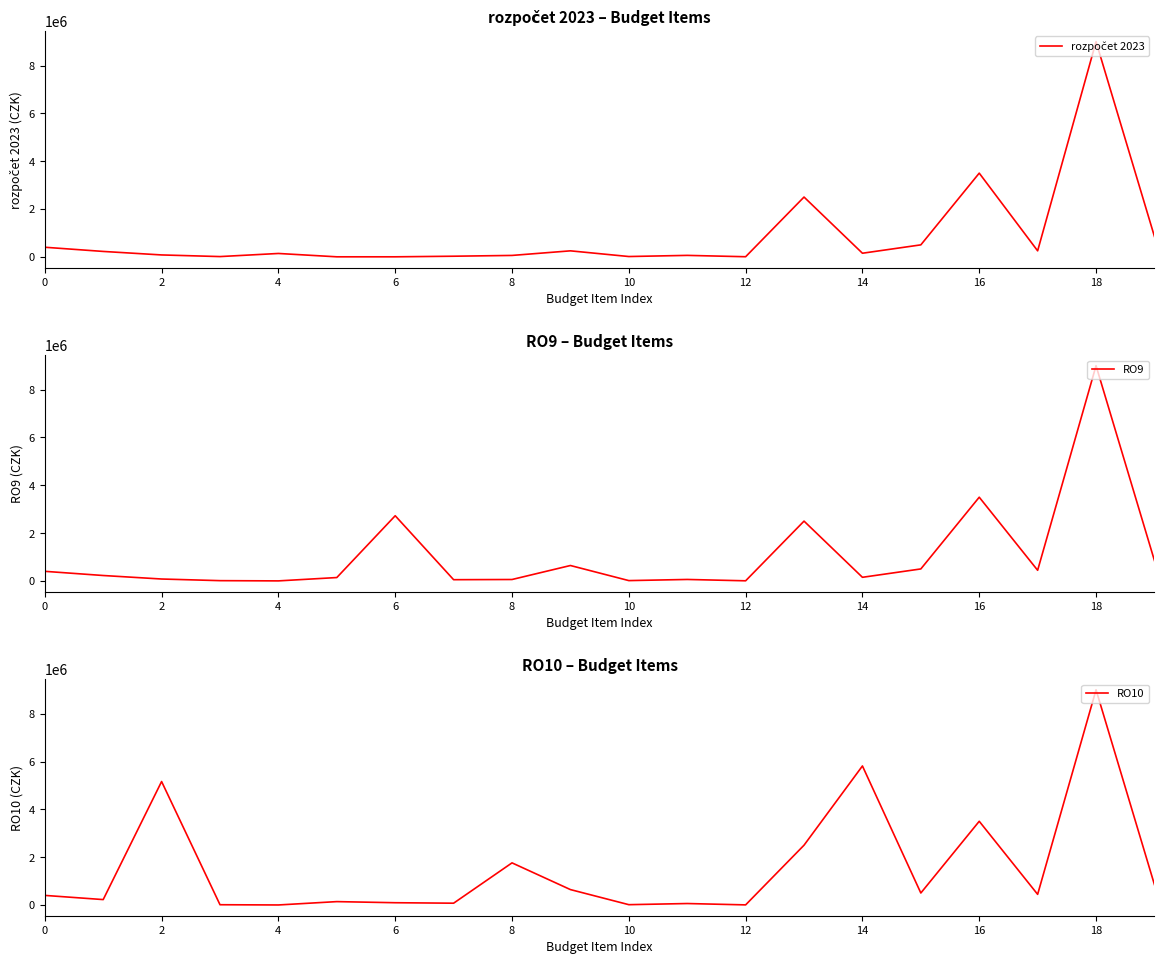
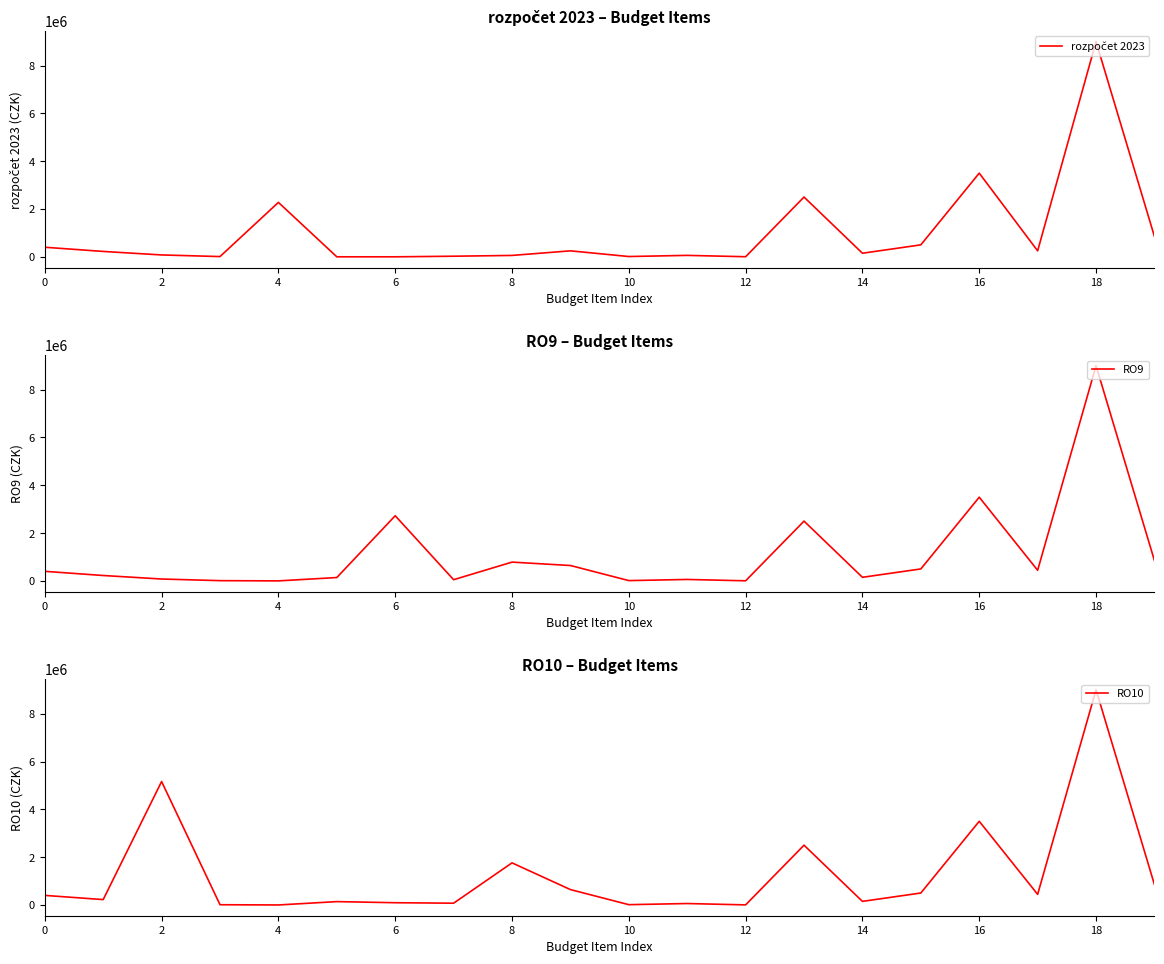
rozpočet 2023 – Budget Items, 4: 100000 -> 2300000
RO9 – Budget Items, 8: 100000 -> 800000
RO10 – Budget Items, 14: 5800000 -> 200000
